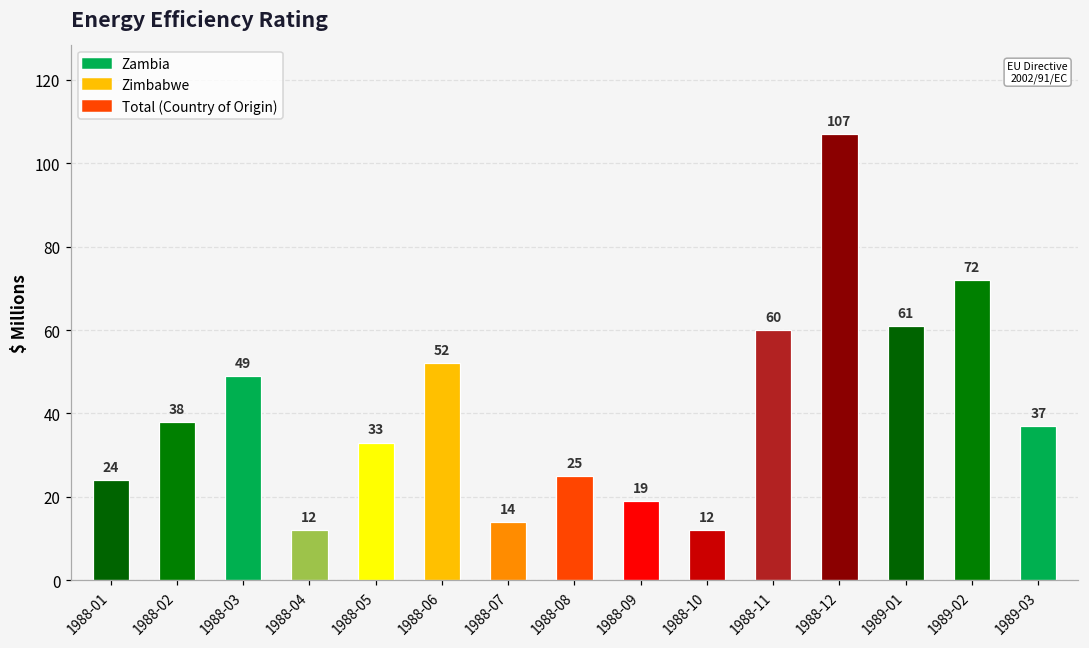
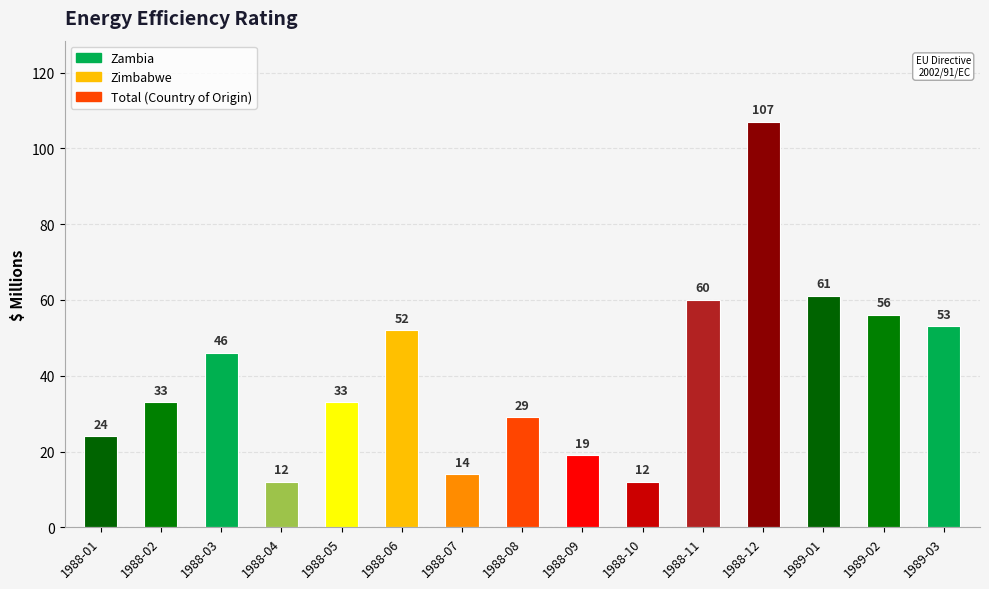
1988-02: 38 -> 33
1988-03: 49 -> 46
1988-08: 25 -> 29
1989-02: 72 -> 56
1989-03: 37 -> 53
